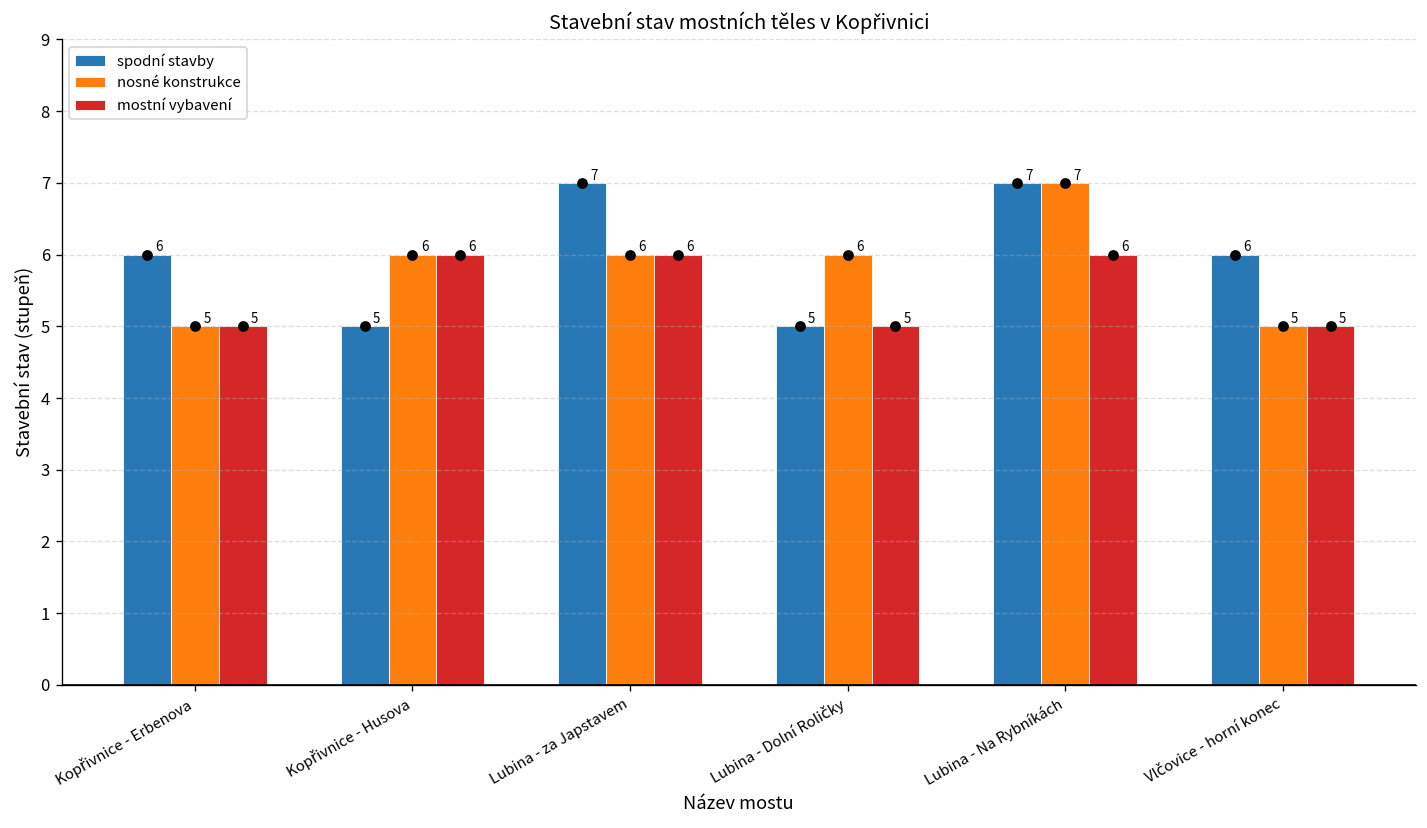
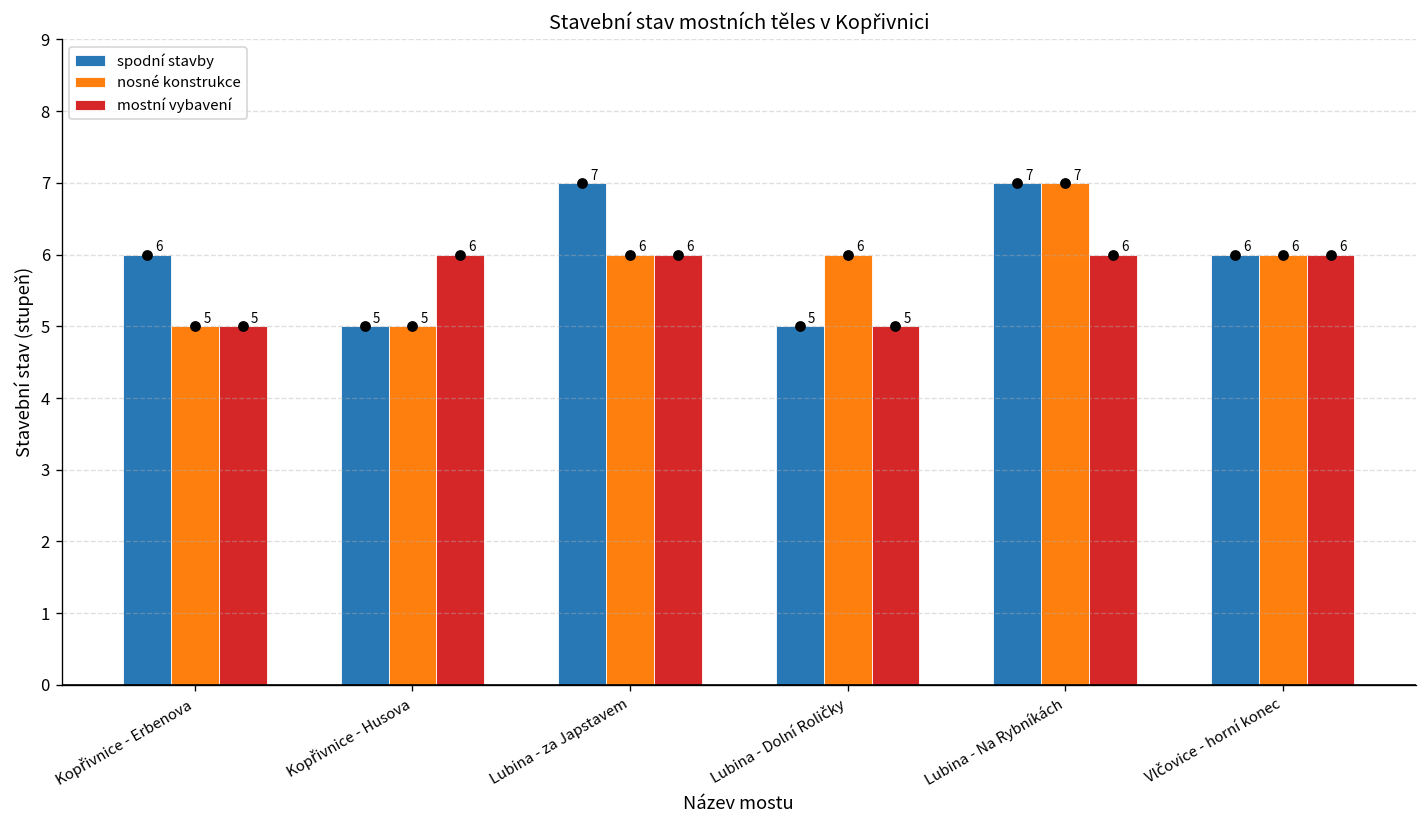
nosné konstrukce, Kopřivnice - Husova: 6 -> 5
nosné konstrukce, Vlčovice - horní konec: 5 -> 6
mostní vybavení, Vlčovice - horní konec: 5 -> 6
